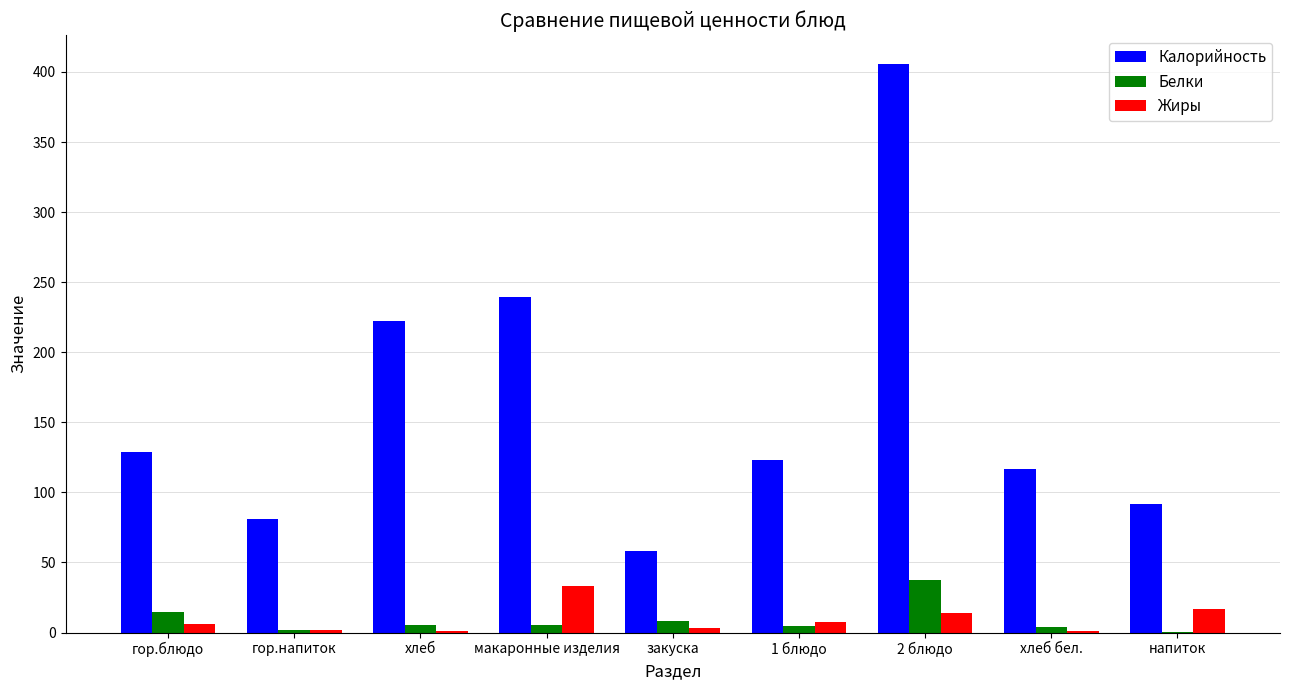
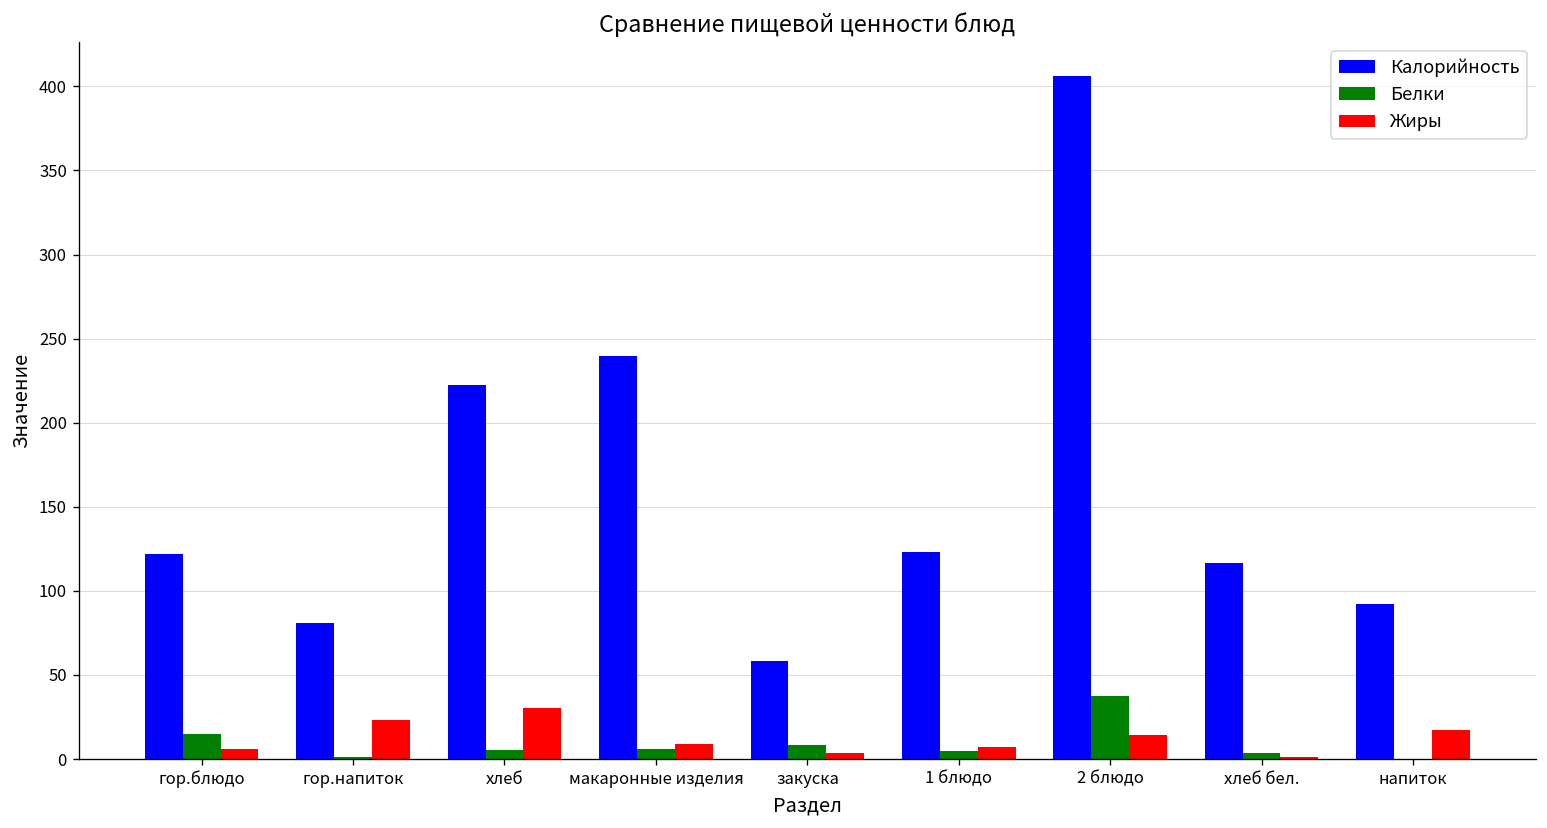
Калорийность, гор.блюдо: 129 -> 122
Жиры, гор.напиток: 2 -> 23
Жиры, хлеб: 1 -> 30
Жиры, макаронные изделия: 33 -> 9
